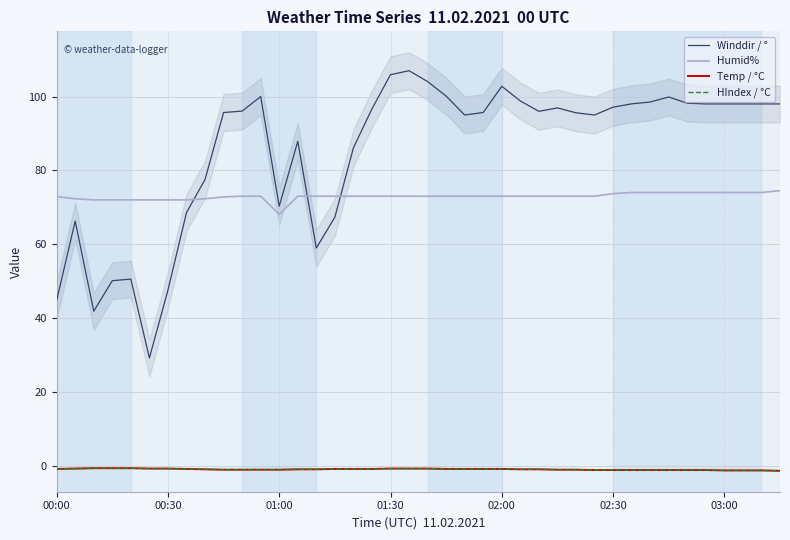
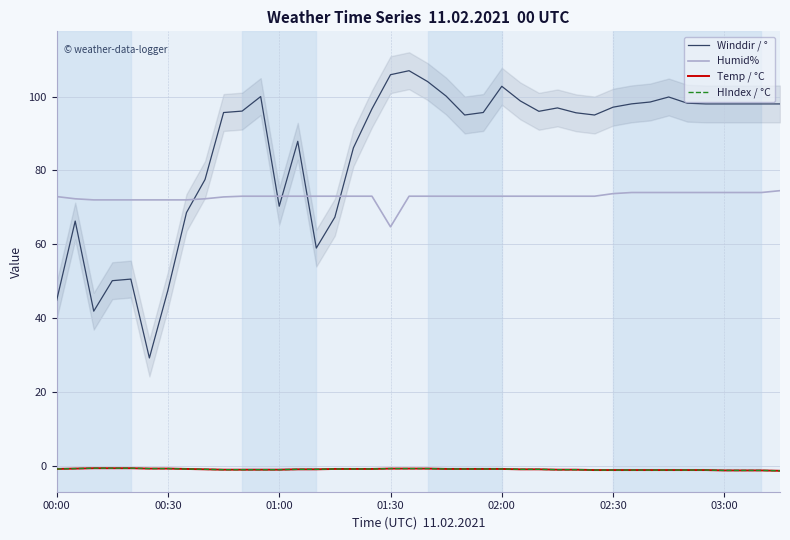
Humid%, 01:00: 68 -> 73
Humid%, 01:30: 73 -> 65
